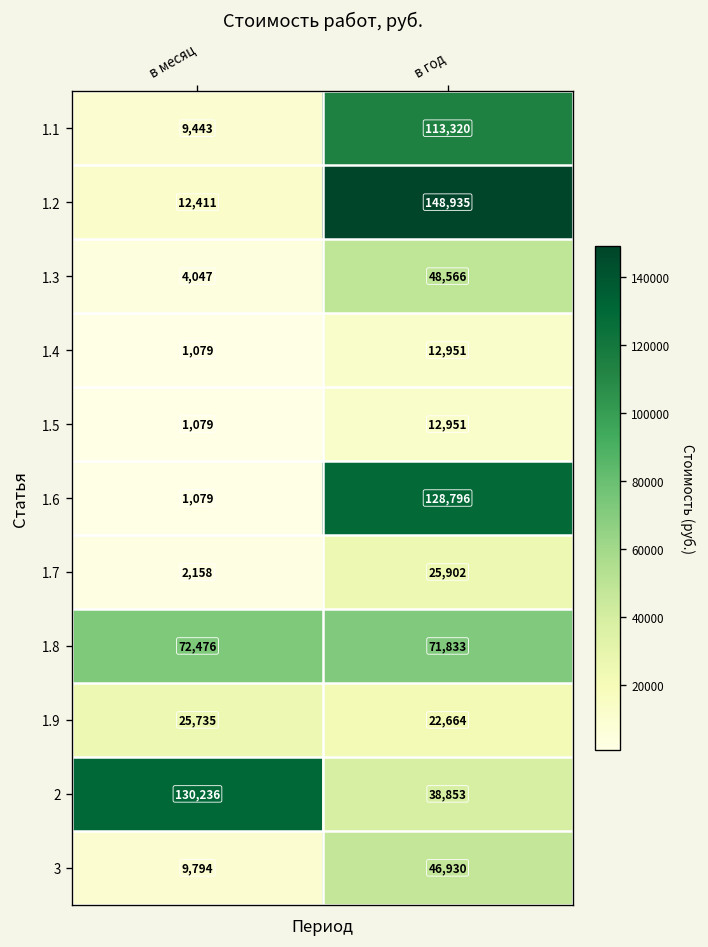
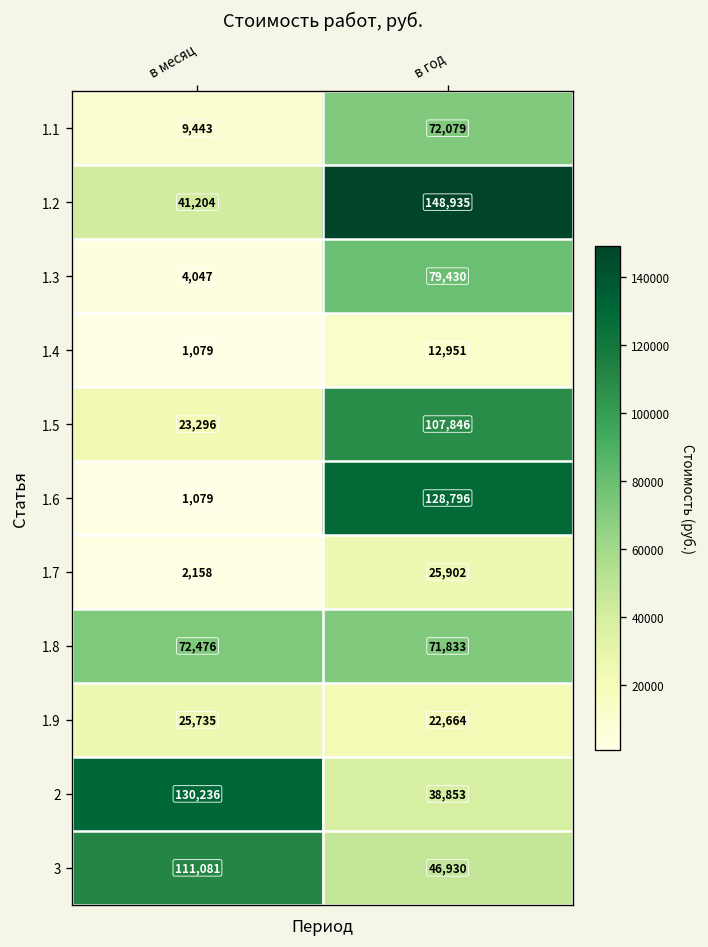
1.1, в год: 113,320 -> 72,079
1.2, в месяц: 12,411 -> 41,204
1.3, в год: 48,566 -> 79,430
1.5, в месяц: 1,079 -> 23,296
1.5, в год: 12,951 -> 107,846
3, в месяц: 9,794 -> 111,081
